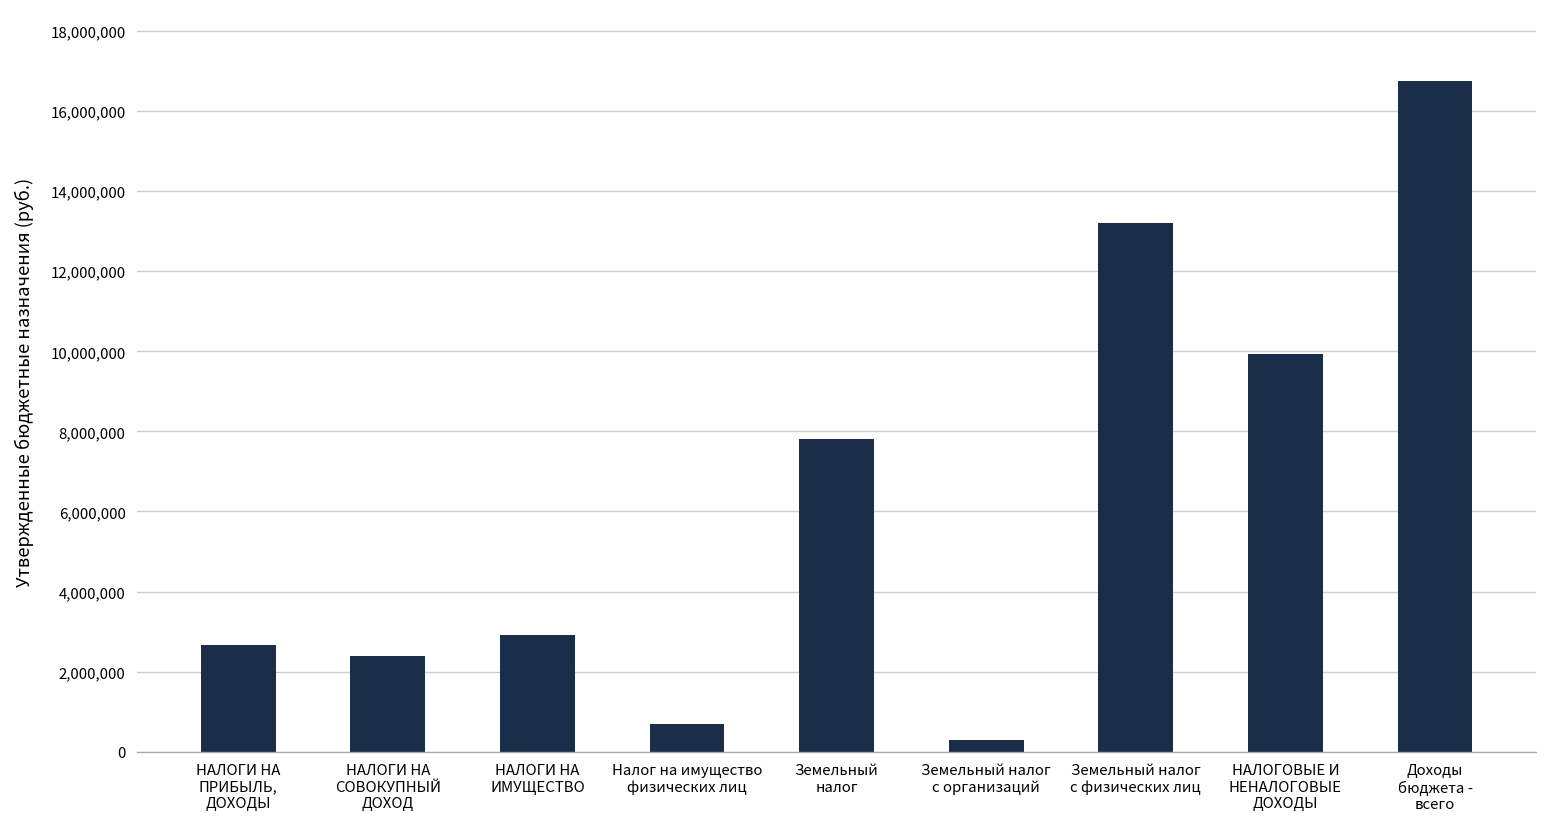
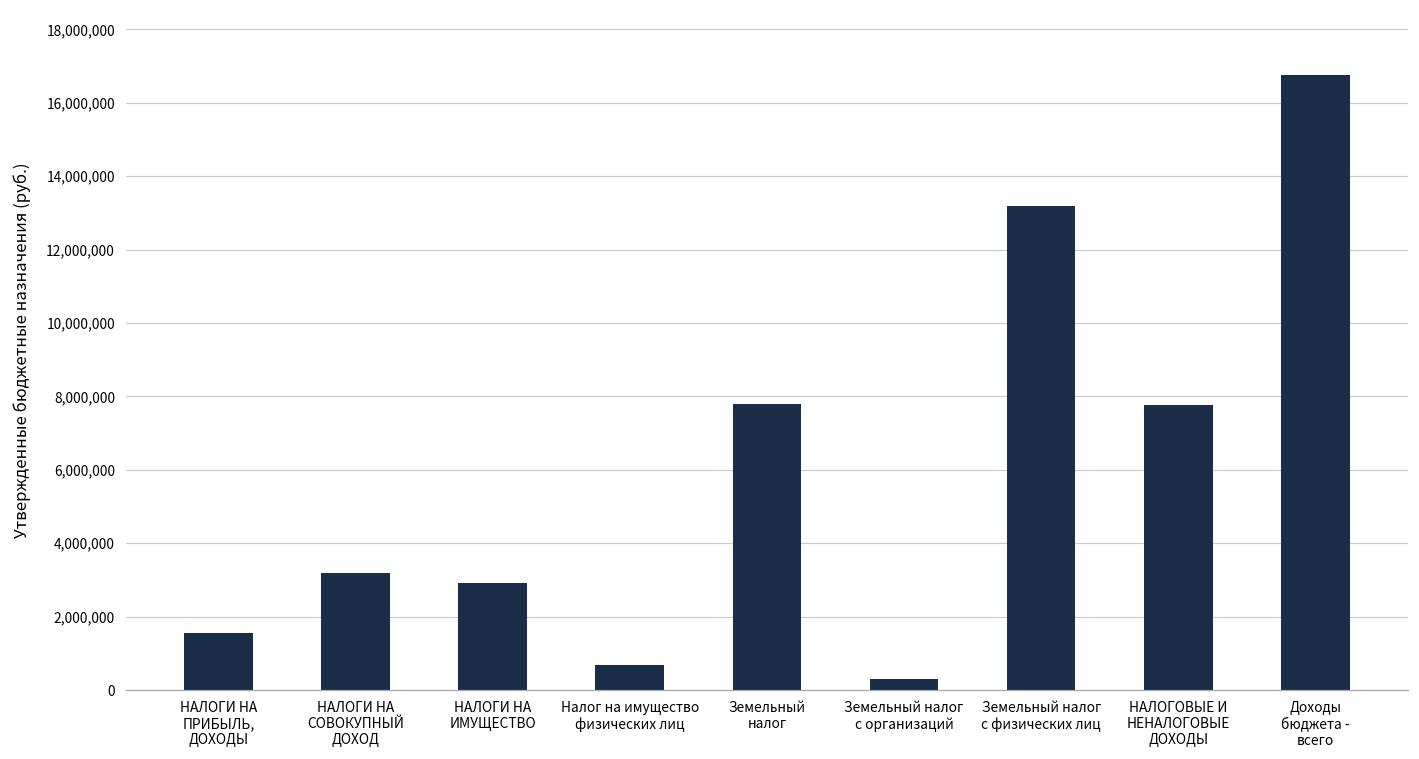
НАЛОГИ НА ПРИБЫЛЬ, ДОХОДЫ: 2,700,000 -> 1,600,000
НАЛОГИ НА СОВОКУПНЫЙ ДОХОД: 2,400,000 -> 3,200,000
НАЛОГОВЫЕ И НЕНАЛОГОВЫЕ ДОХОДЫ: 9,900,000 -> 7,800,000
